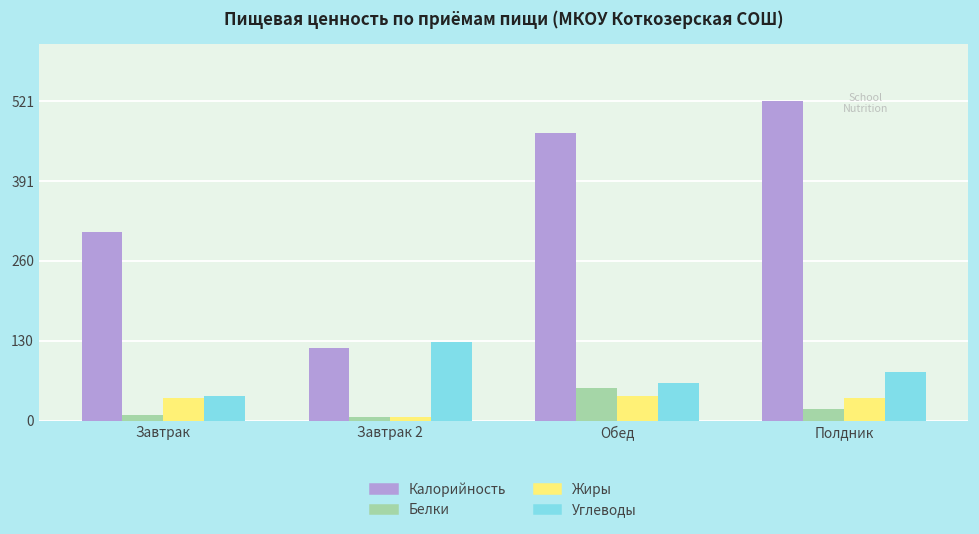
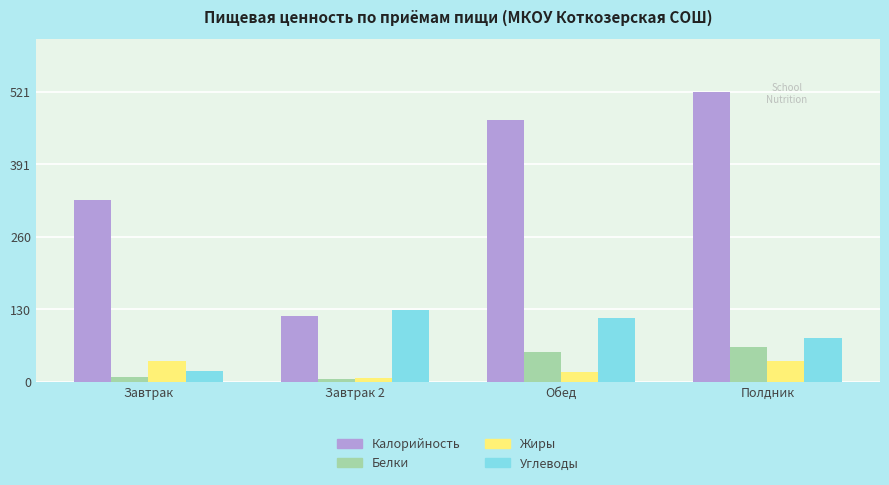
Калорийность, Завтрак: 310 -> 330
Углеводы, Завтрак: 40 -> 20
Жиры, Обед: 40 -> 20
Углеводы, Обед: 60 -> 110
Белки, Полдник: 20 -> 60
